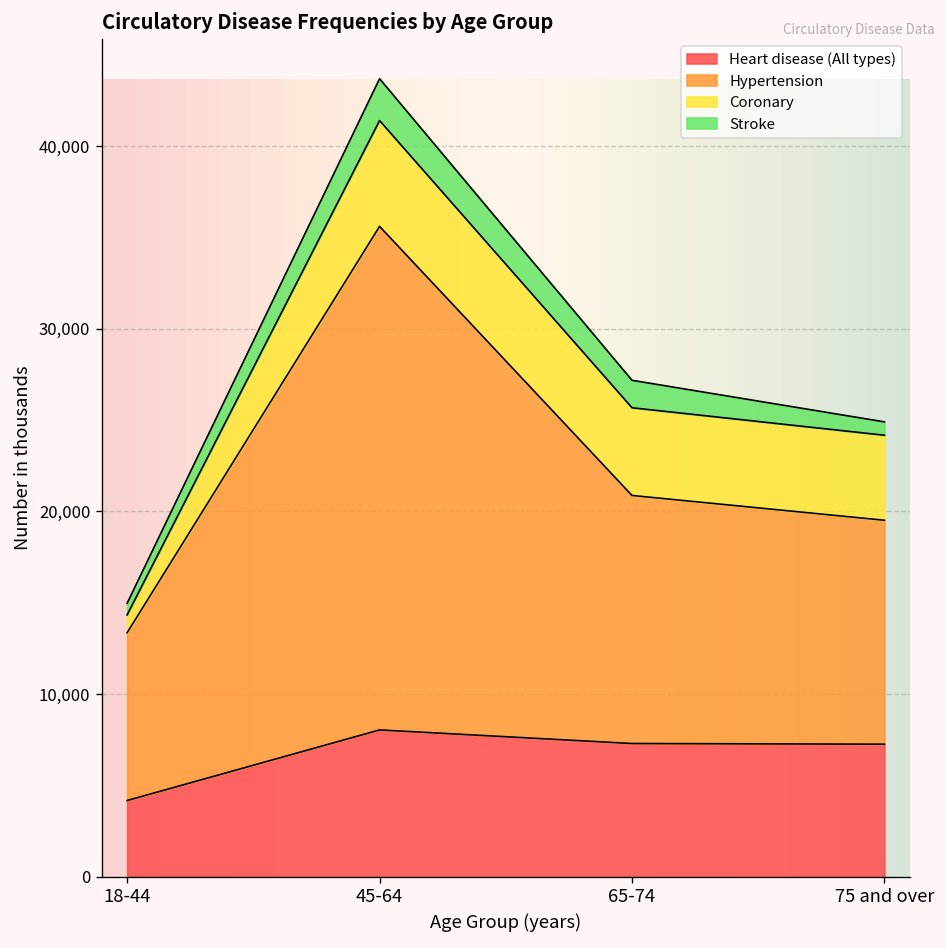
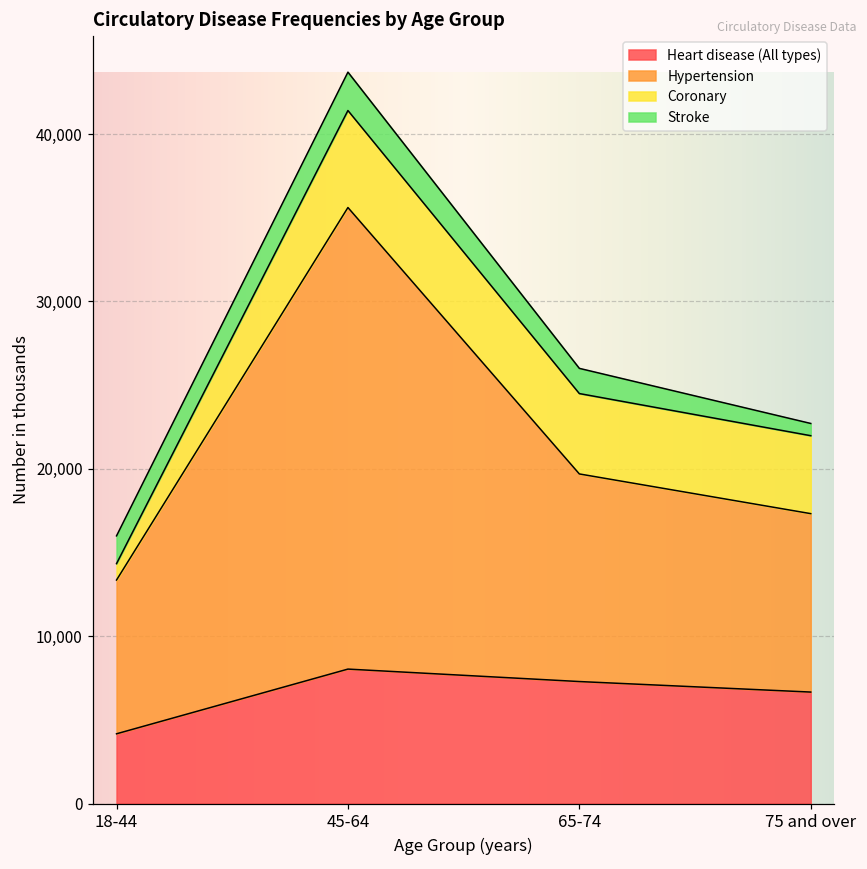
Stroke, 18-44: 600 -> 1,700
Hypertension, 65-74: 13,600 -> 12,400
Heart disease (All types), 75 and over: 7,300 -> 6,700
Hypertension, 75 and over: 12,300 -> 10,700
